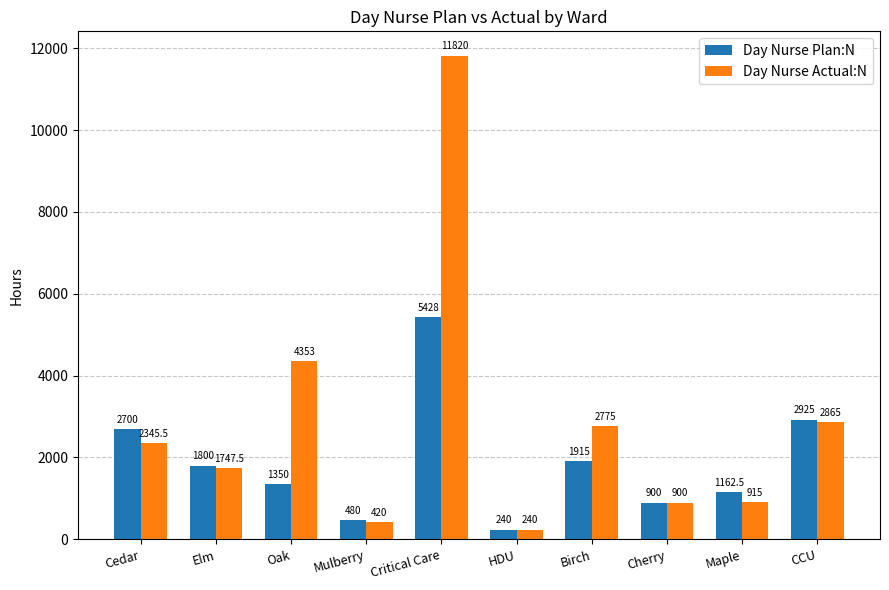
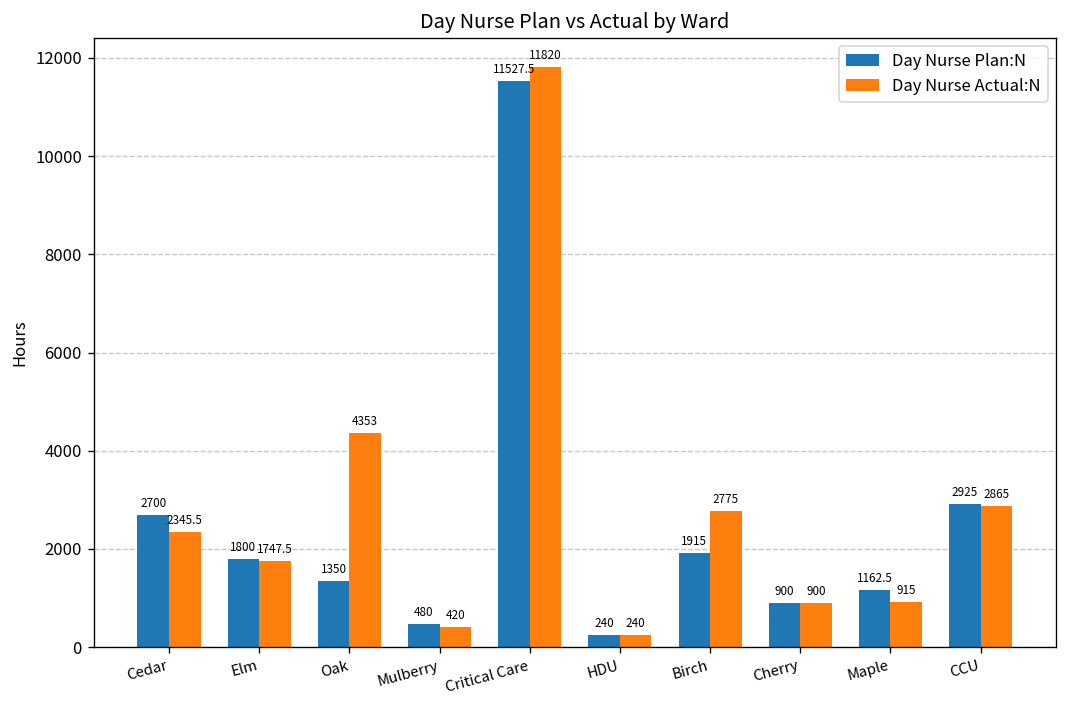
Day Nurse Plan:N, Critical Care: 5428 -> 11527.5
